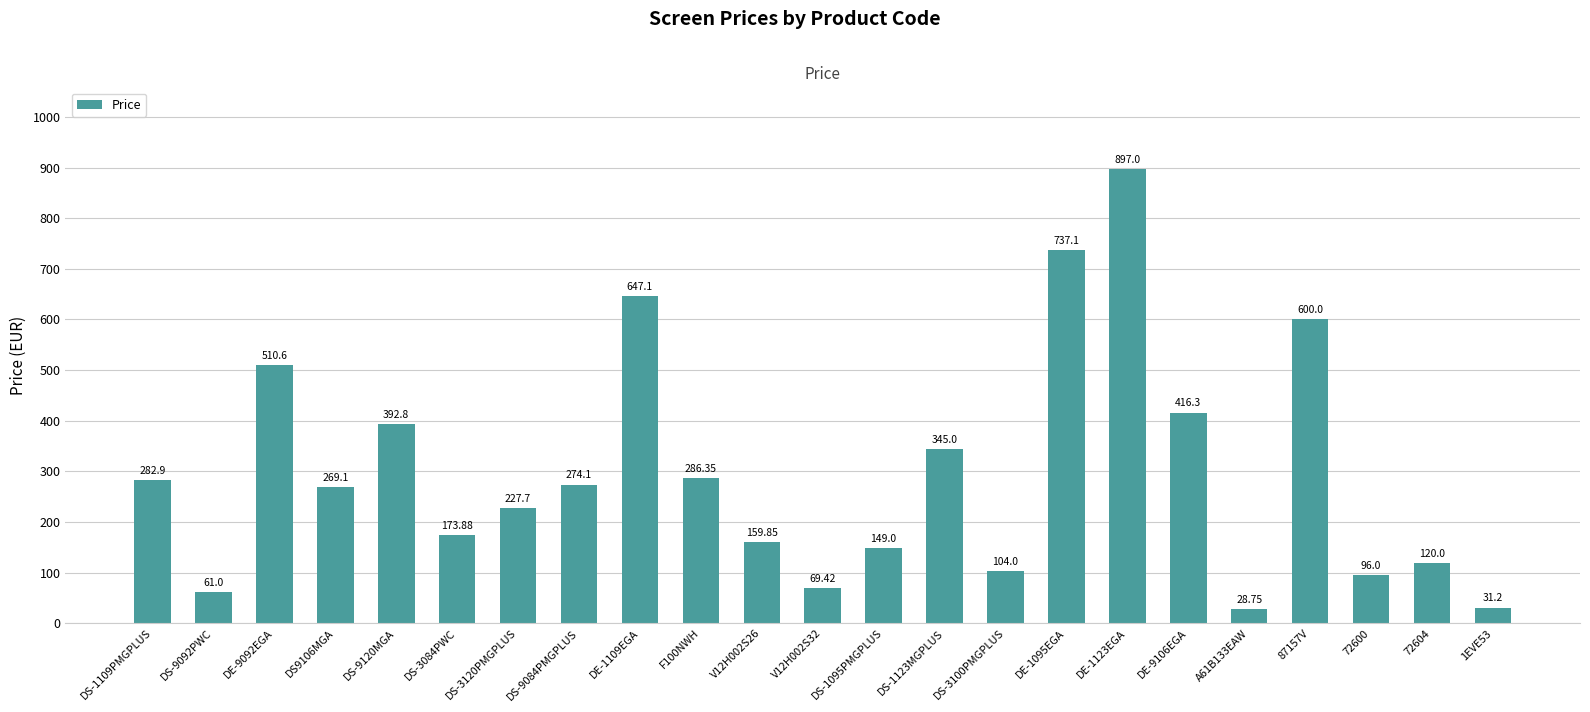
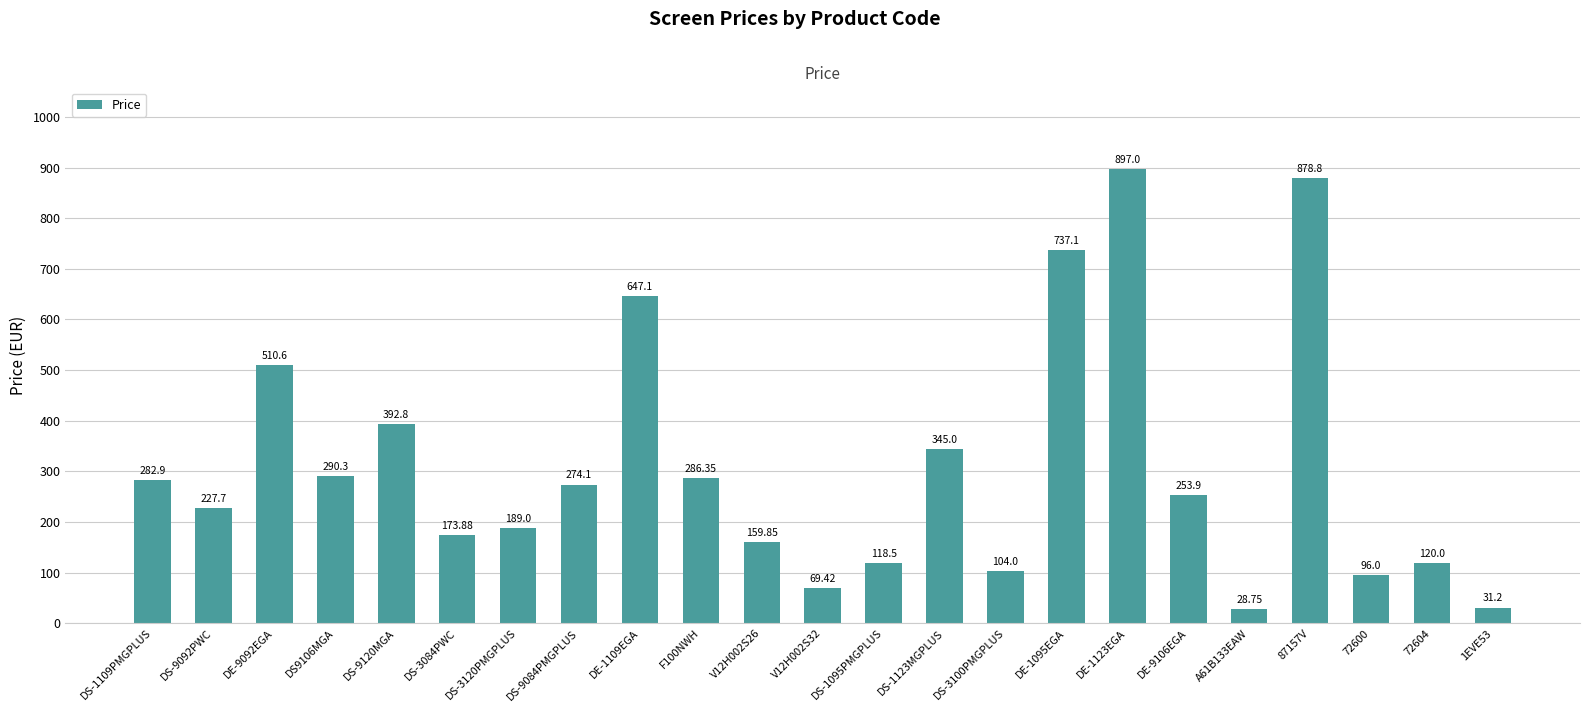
DS-9092PWC: 61.0 -> 227.7
DS9106MGA: 269.1 -> 290.3
DS-3120PMGPLUS: 227.7 -> 189.0
DS-1095PMGPLUS: 149.0 -> 118.5
DE-9106EGA: 416.3 -> 253.9
87157V: 600.0 -> 878.8
